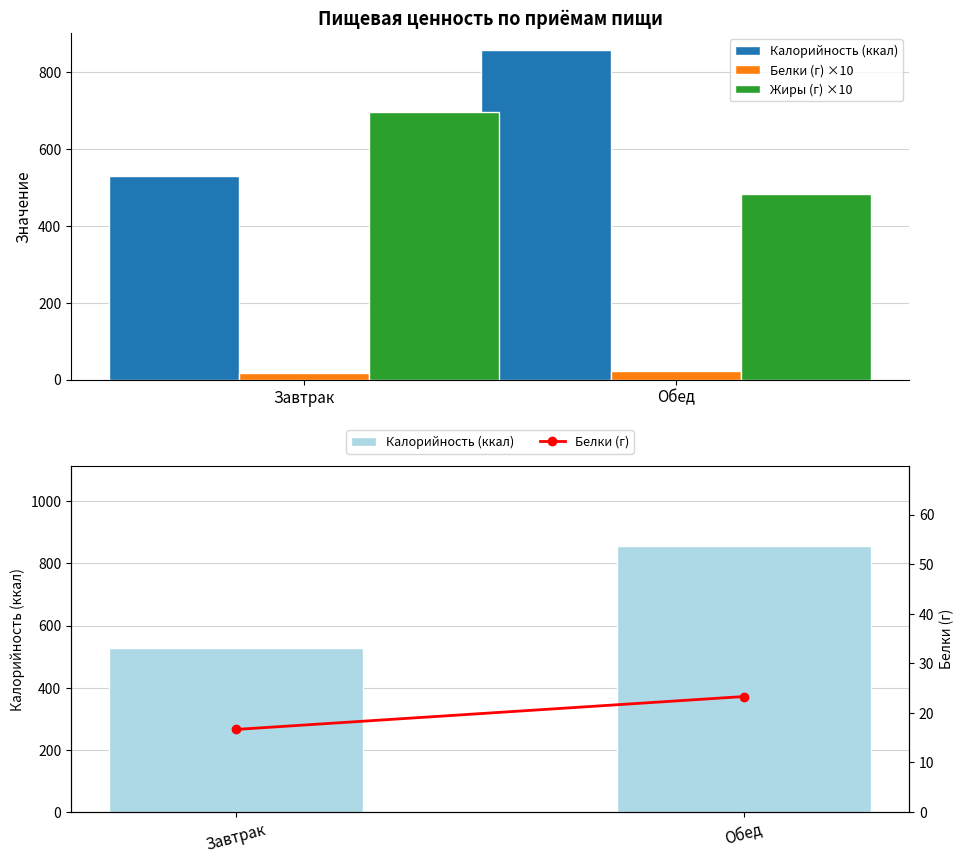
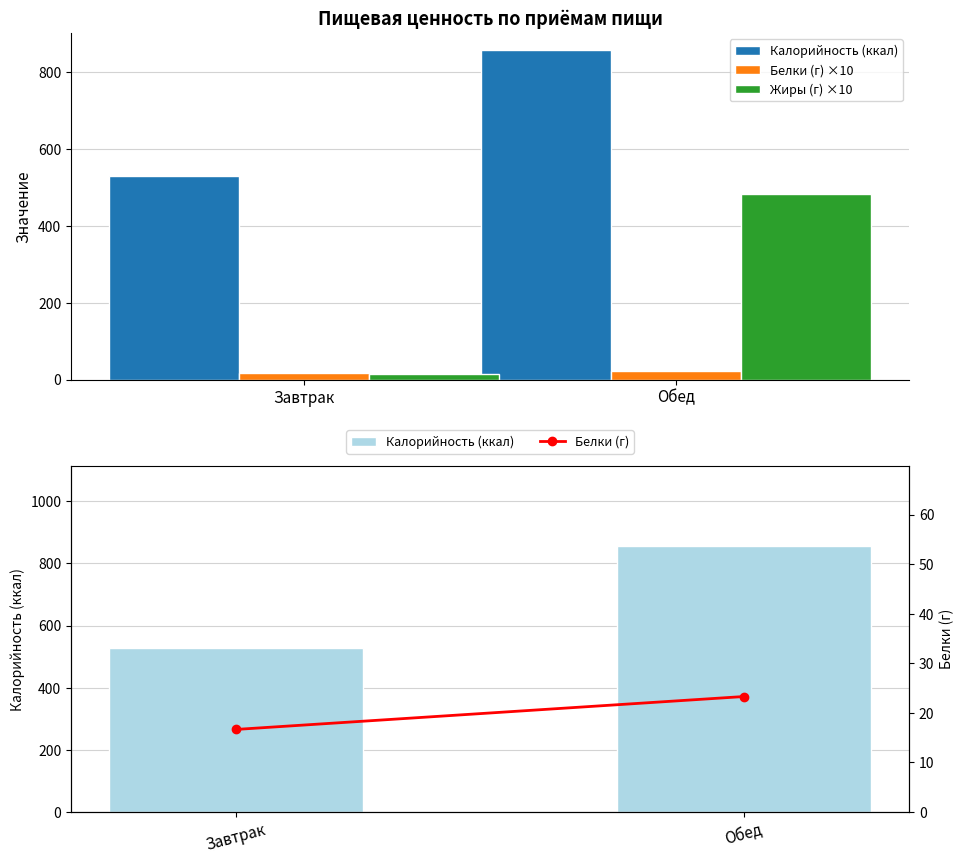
Пищевая ценность по приёмам пищи, Жиры (г) ×10, Завтрак: 700 -> 20
